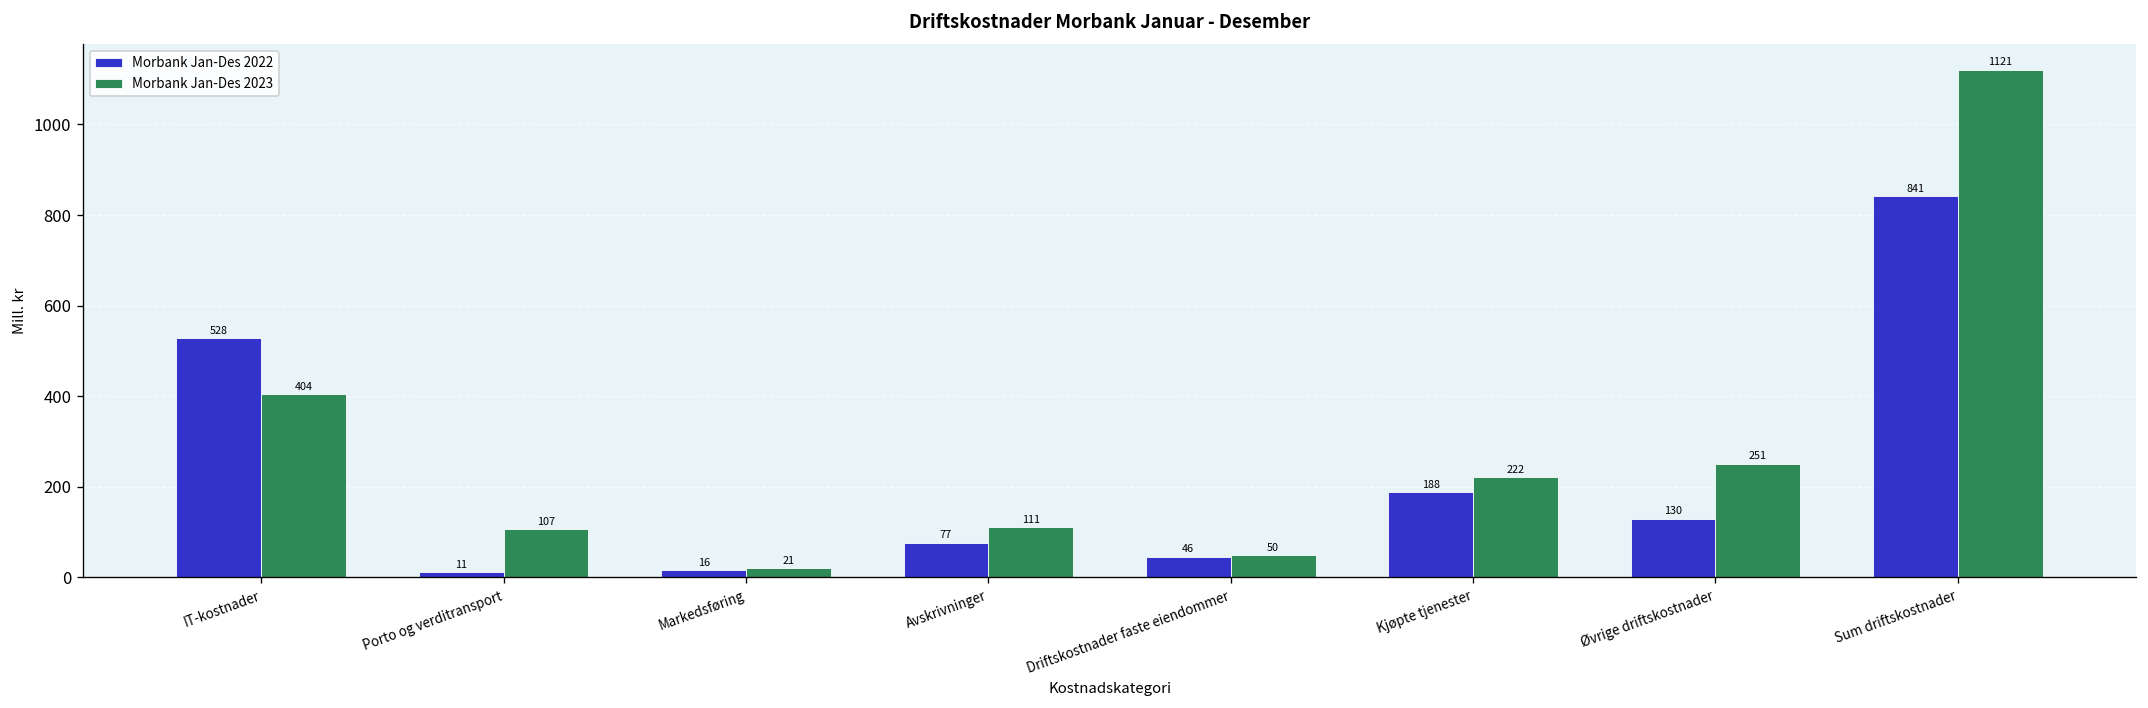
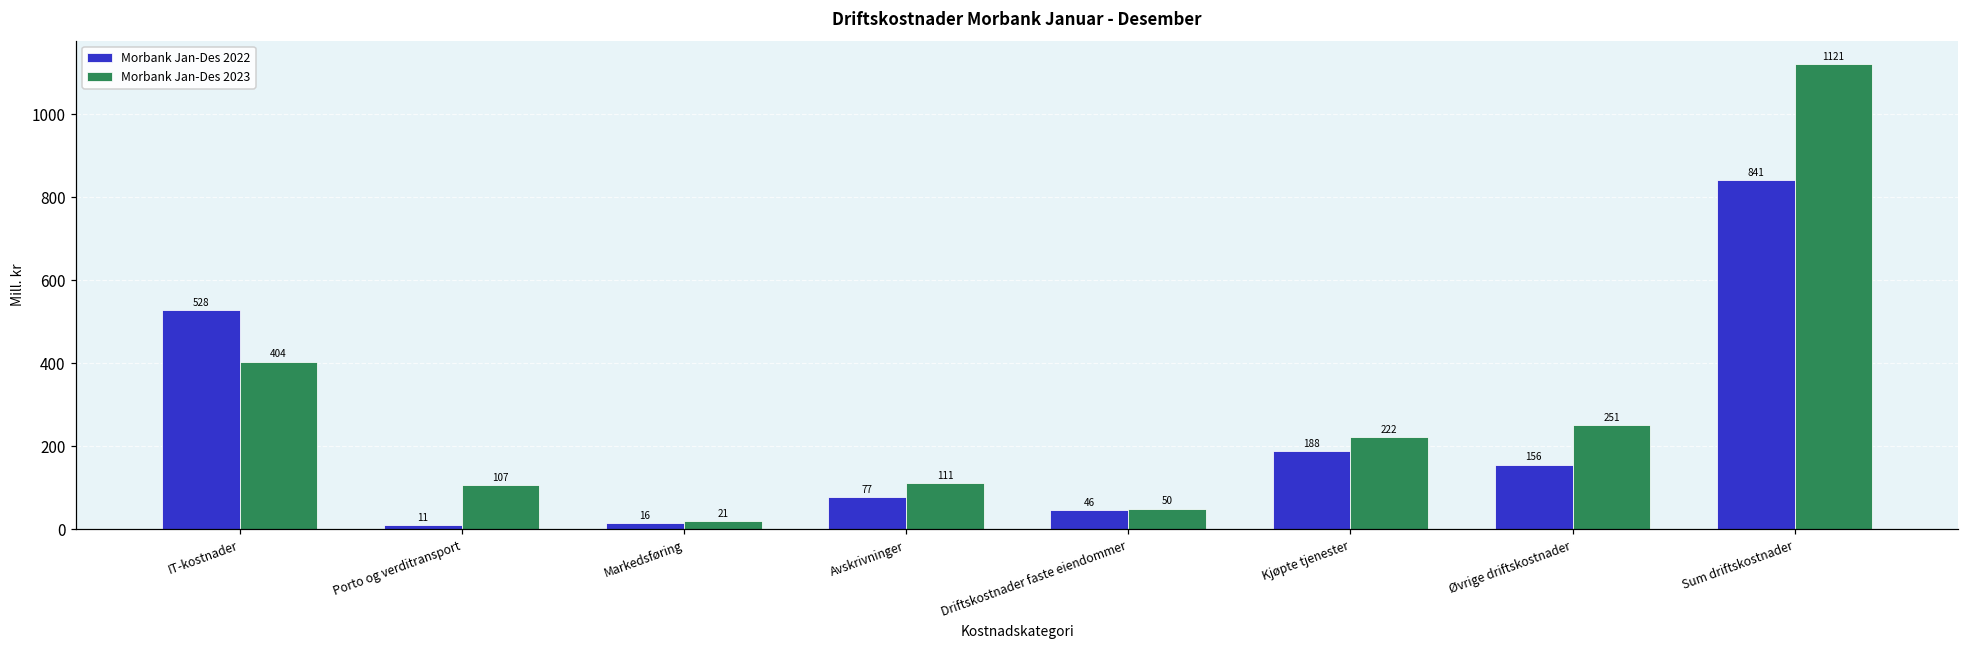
Morbank Jan-Des 2022, Øvrige driftskostnader: 130 -> 156
